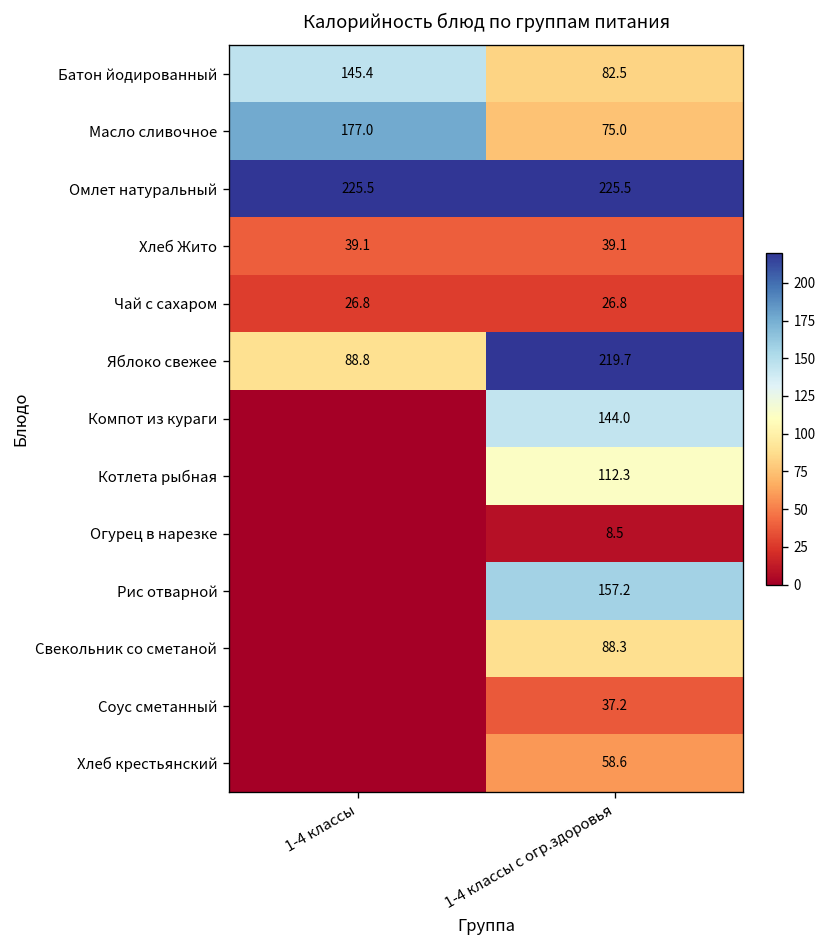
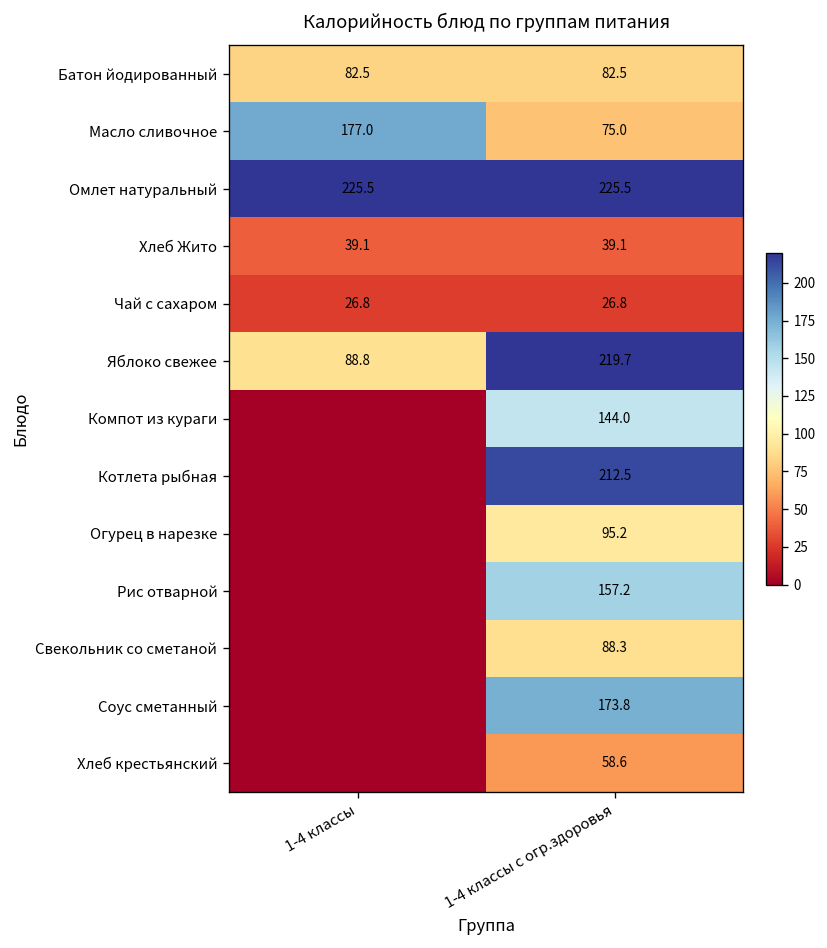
Батон йодированный, 1-4 классы: 145.4 -> 82.5
Котлета рыбная, 1-4 классы с огр.здоровья: 112.3 -> 212.5
Огурец в нарезке, 1-4 классы с огр.здоровья: 8.5 -> 95.2
Соус сметанный, 1-4 классы с огр.здоровья: 37.2 -> 173.8
